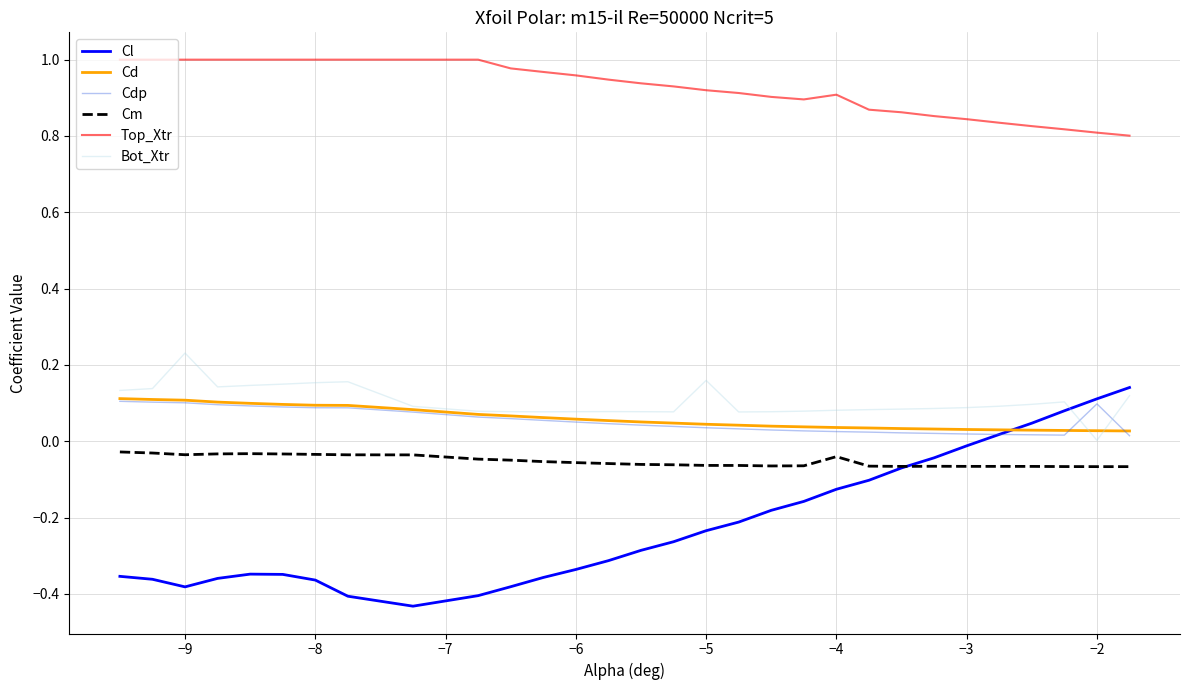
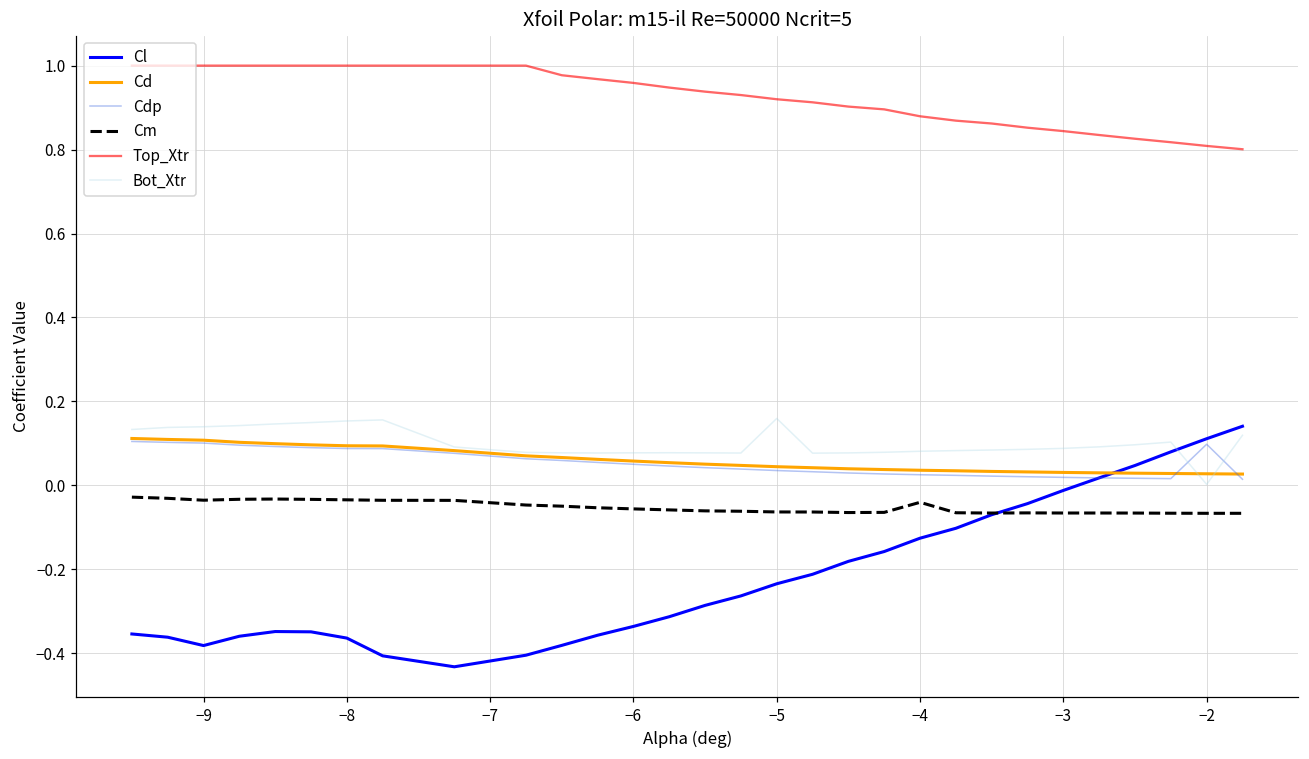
Bot_Xtr, −9: 0.23 -> 0.14
Top_Xtr, −4: 0.91 -> 0.88
